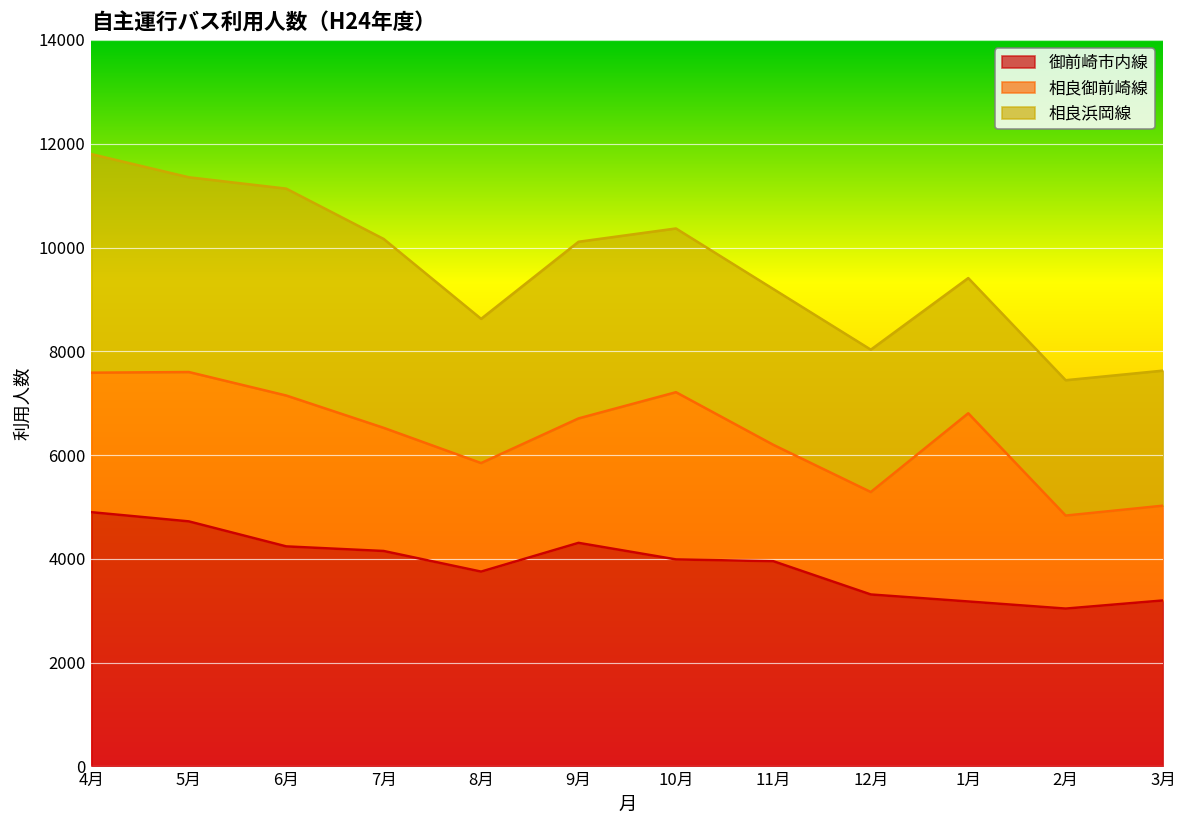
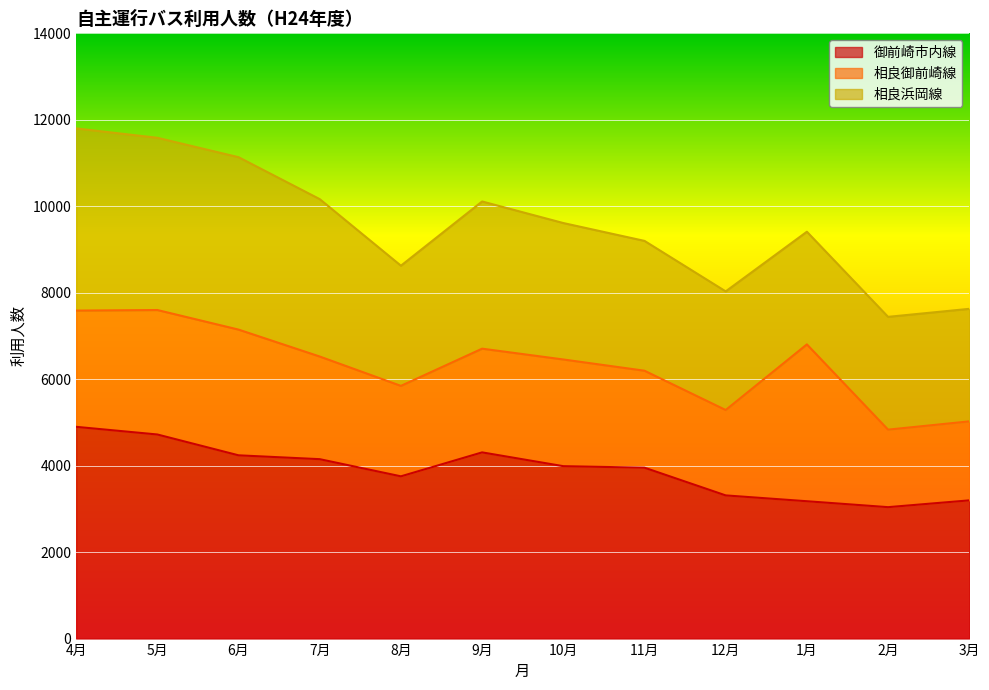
相良浜岡線, 5月: 3800 -> 4000
相良御前崎線, 10月: 3200 -> 2500
